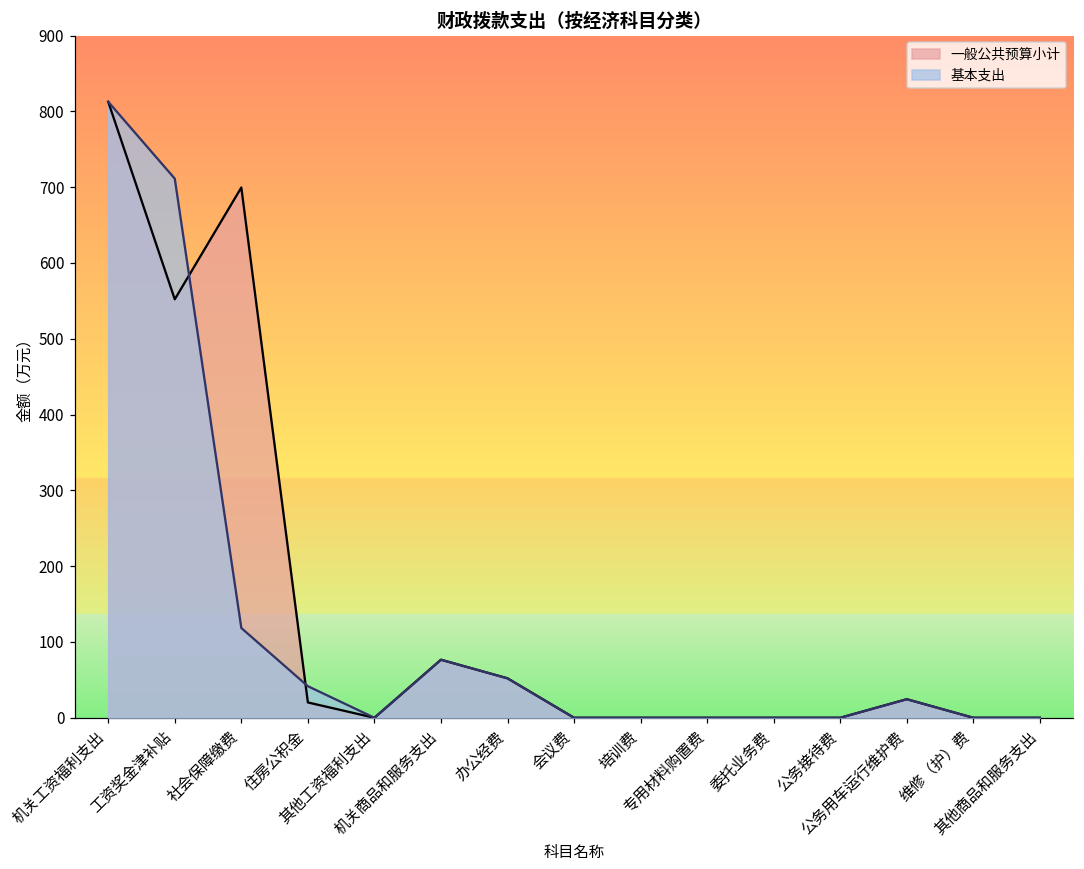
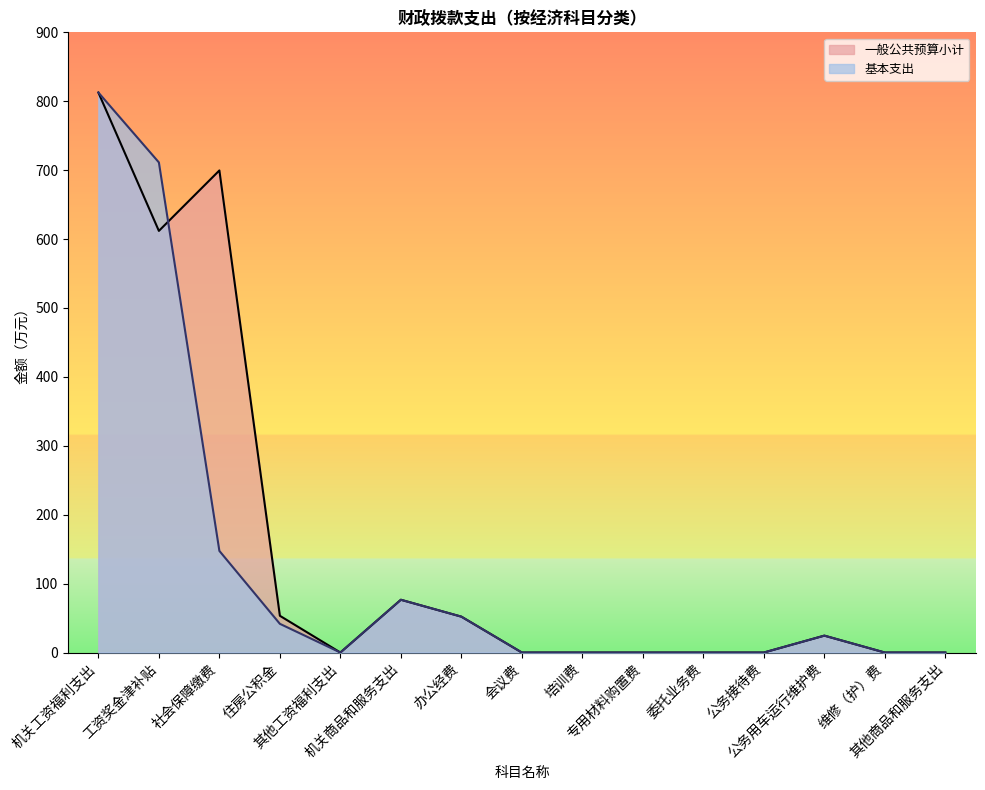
一般公共预算小计, 工资奖金津补贴: 550 -> 610
基本支出, 社会保障缴费: 120 -> 150
一般公共预算小计, 住房公积金: 20 -> 50
